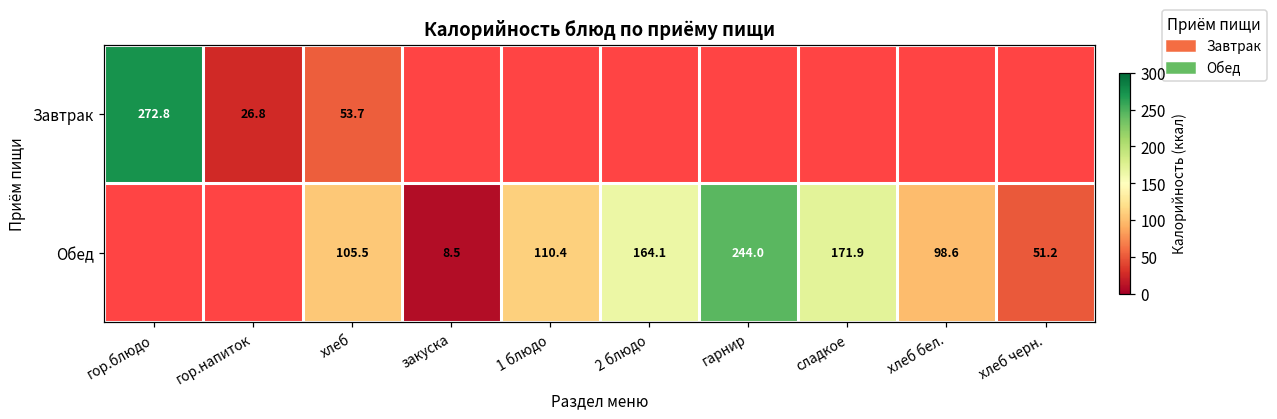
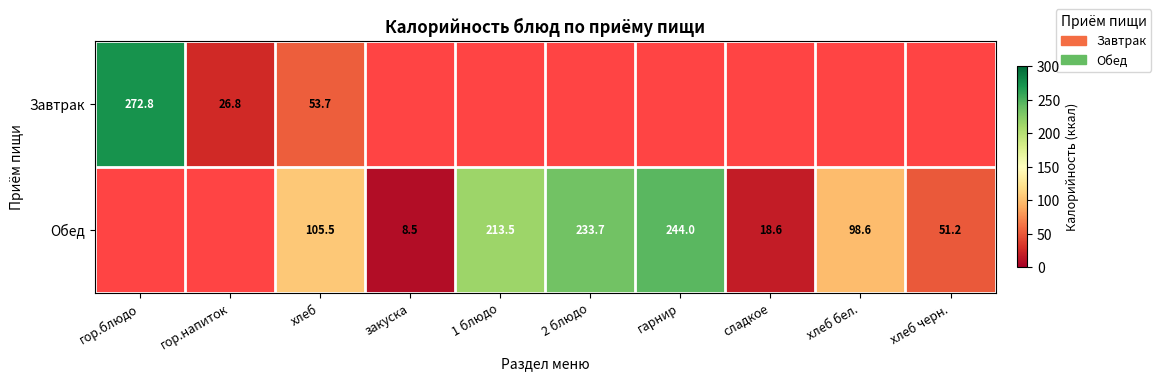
Обед, 1 блюдо: 110.4 -> 213.5
Обед, 2 блюдо: 164.1 -> 233.7
Обед, сладкое: 171.9 -> 18.6
